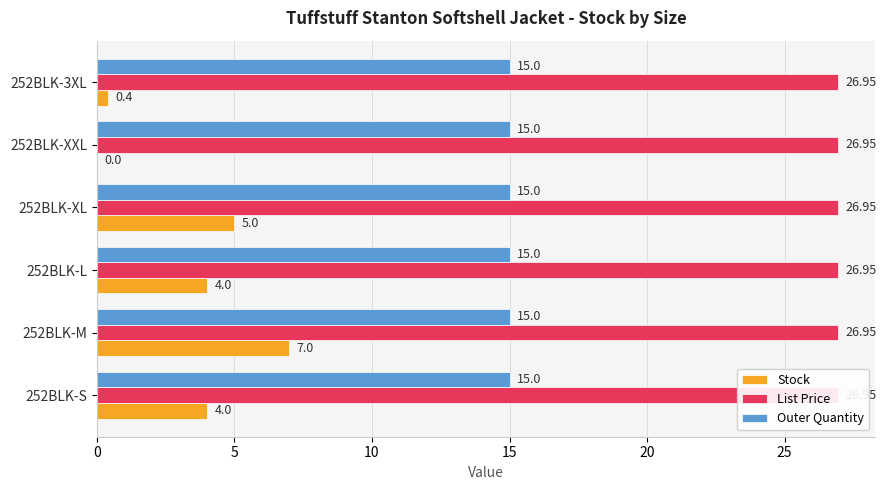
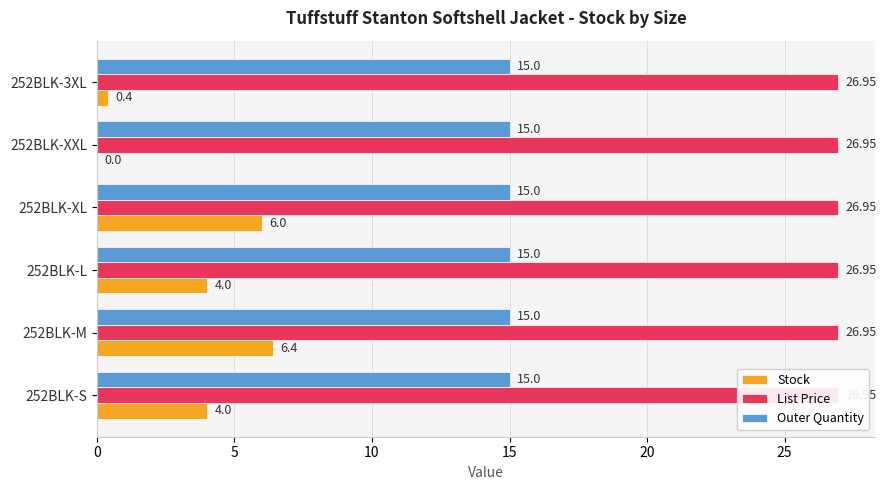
Stock, 252BLK-XL: 5.0 -> 6.0
Stock, 252BLK-M: 7.0 -> 6.4
